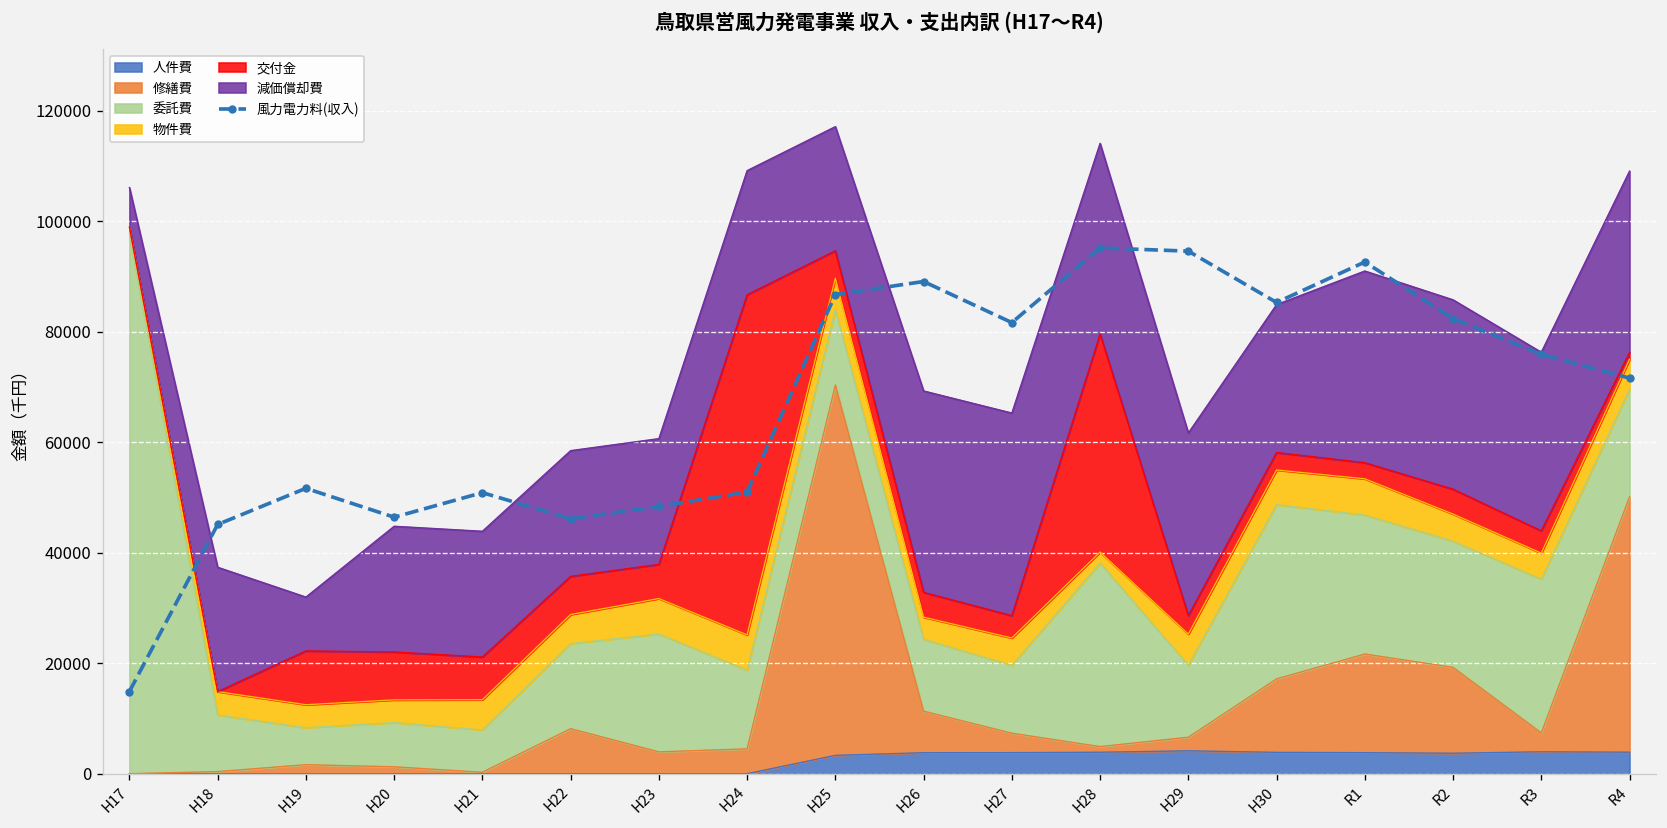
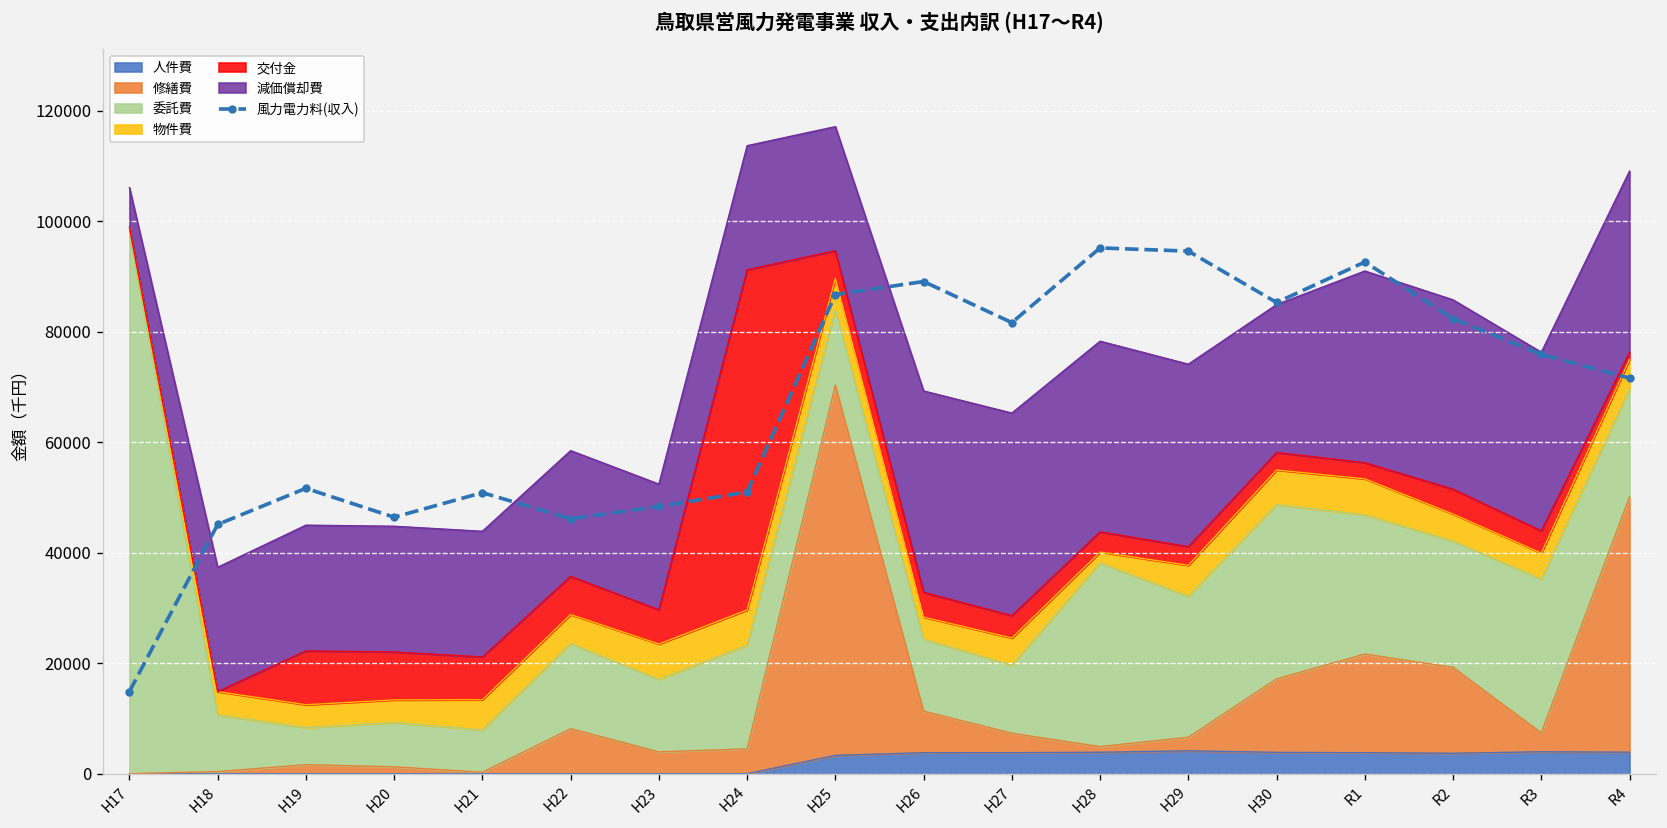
減価償却費, H19: 10000 -> 23000
委託費, H23: 21000 -> 13000
委託費, H24: 14000 -> 19000
交付金, H28: 39000 -> 4000
委託費, H29: 13000 -> 25000
